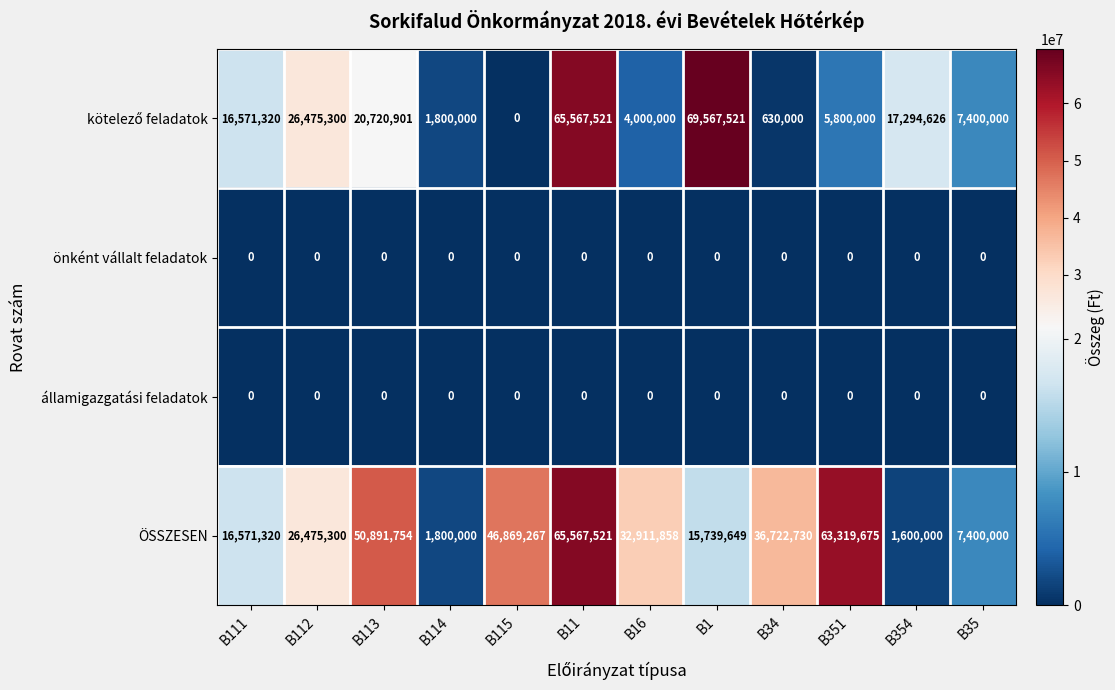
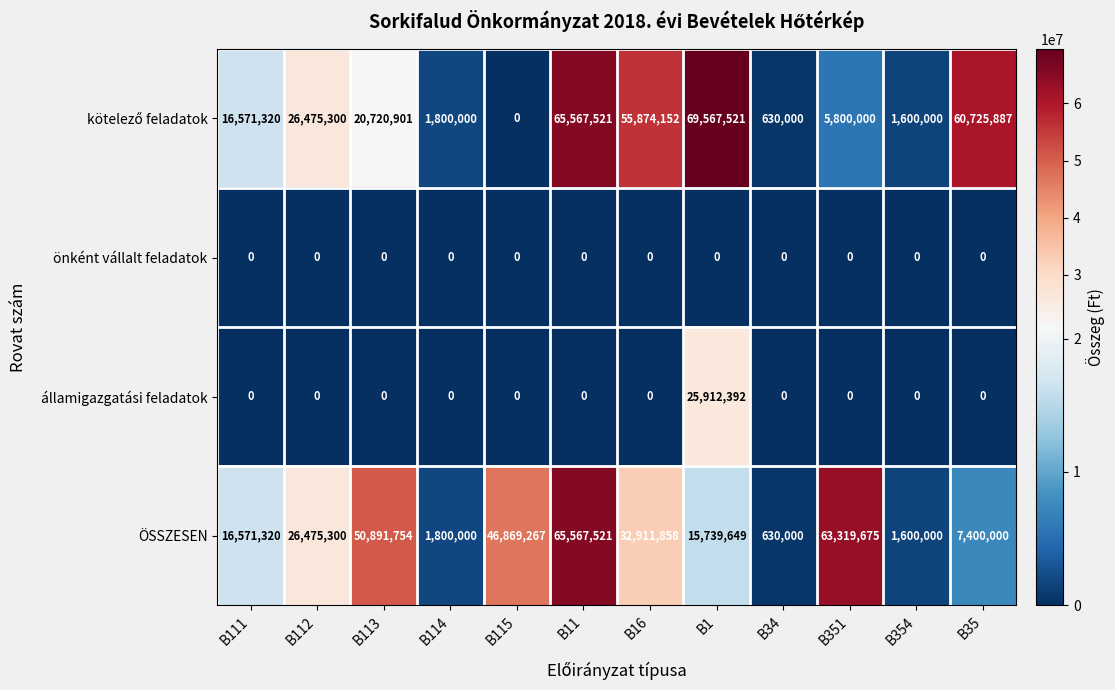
kötelező feladatok, B16: 4,000,000 -> 55,874,152
kötelező feladatok, B354: 17,294,626 -> 1,600,000
kötelező feladatok, B35: 7,400,000 -> 60,725,887
államigazgatási feladatok, B1: 0 -> 25,912,392
ÖSSZESEN, B34: 36,722,730 -> 630,000
